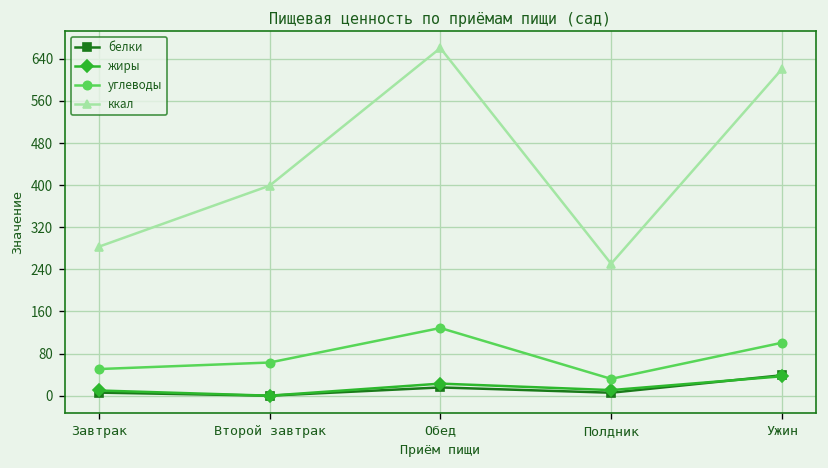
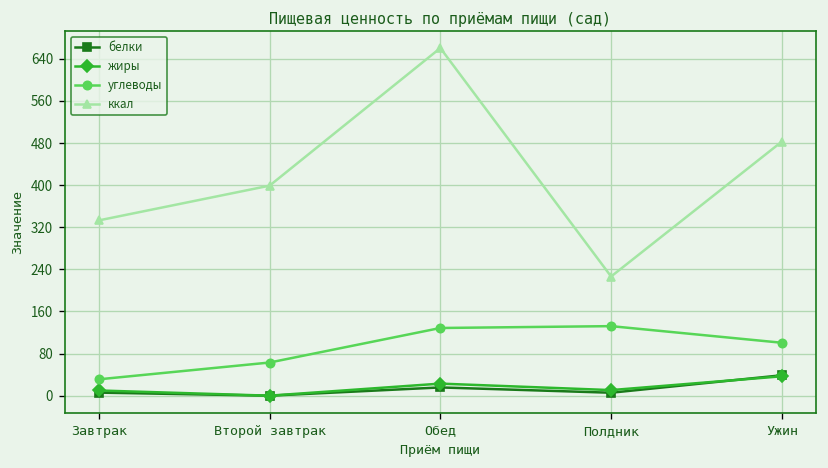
углеводы, Завтрак: 50 -> 30
ккал, Завтрак: 280 -> 330
углеводы, Полдник: 30 -> 130
ккал, Полдник: 250 -> 230
ккал, Ужин: 620 -> 480
